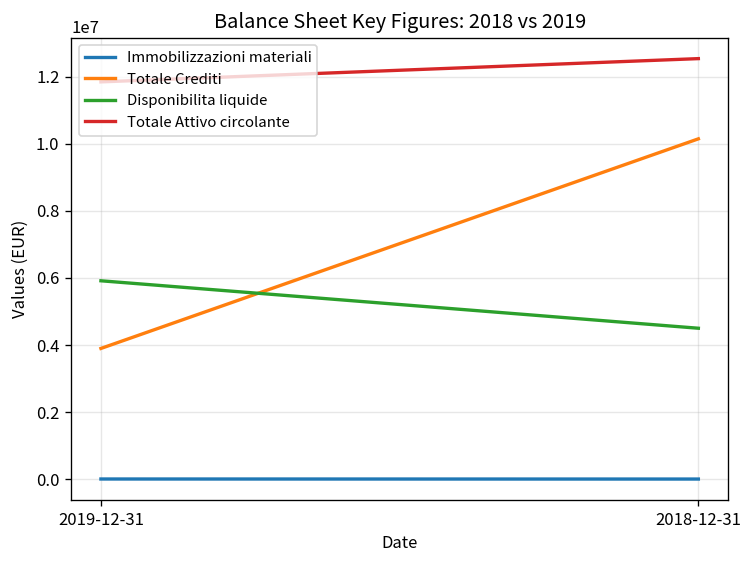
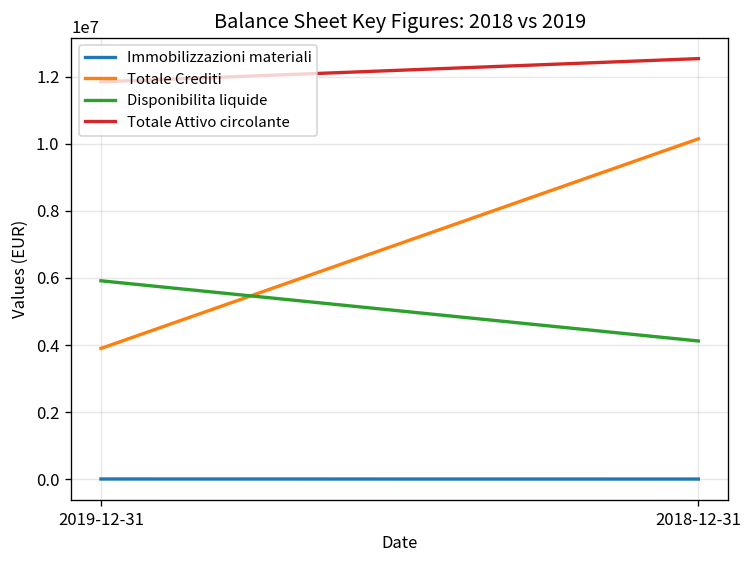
Disponibilita liquide, 2018-12-31: 4500000 -> 4100000
